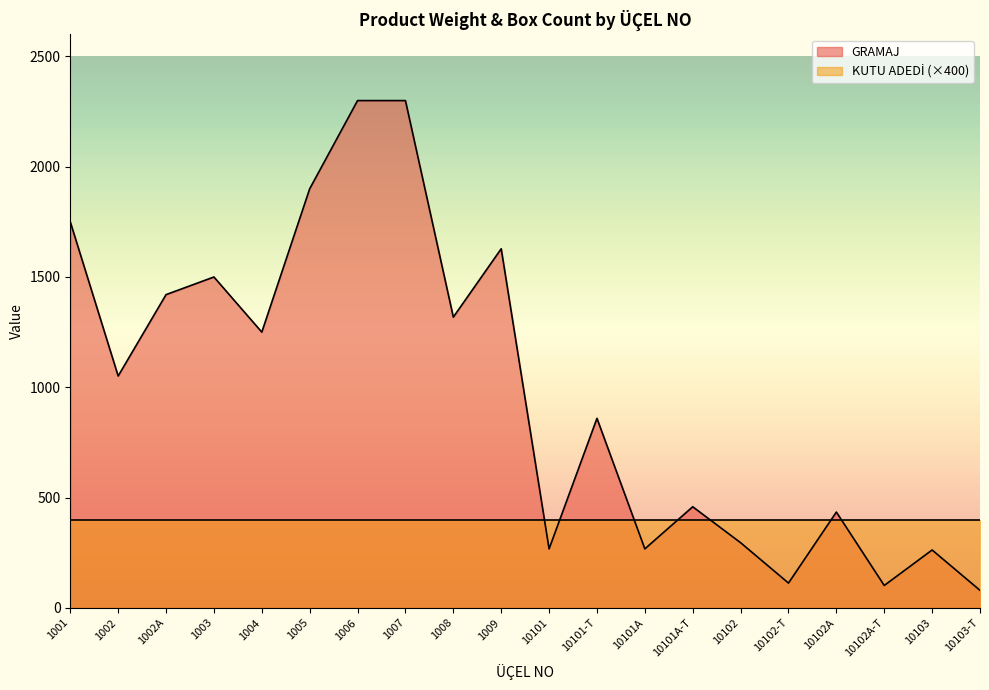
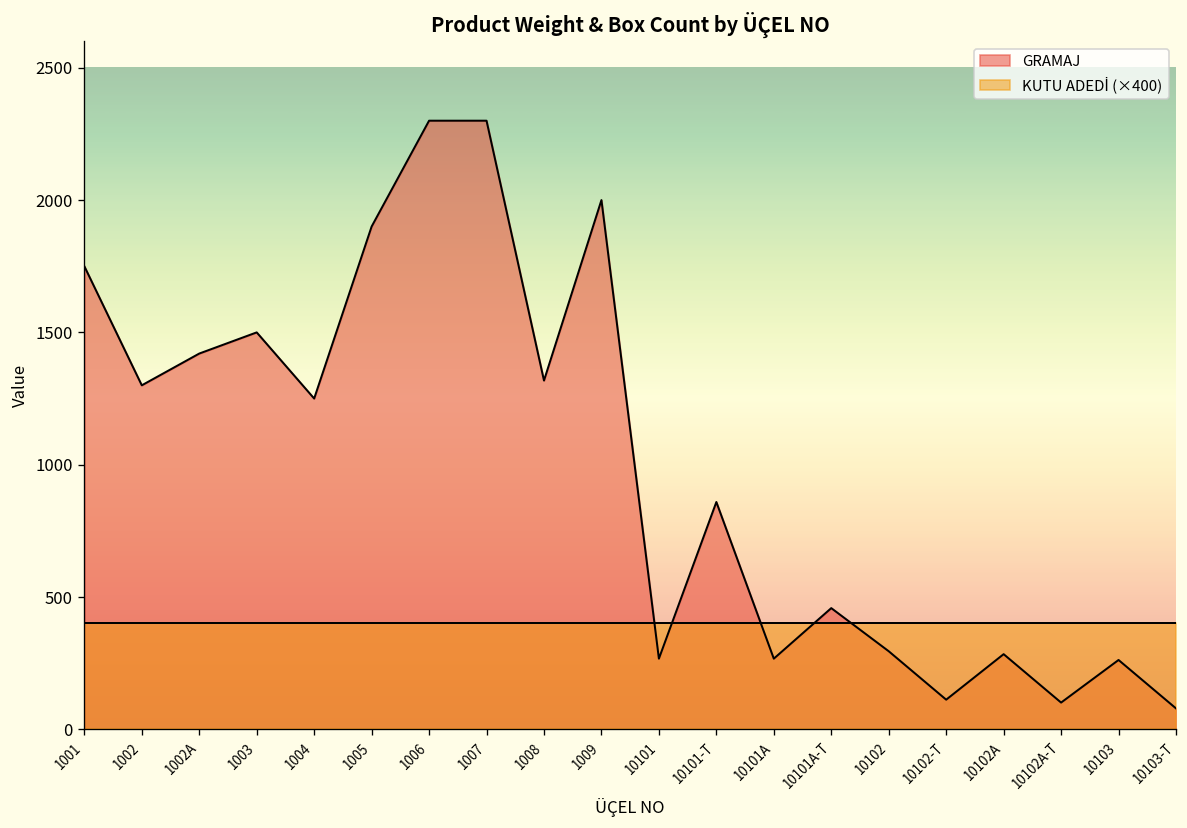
GRAMAJ, 1002: 1050 -> 1300
GRAMAJ, 1009: 1630 -> 2000
GRAMAJ, 10102A: 430 -> 280
